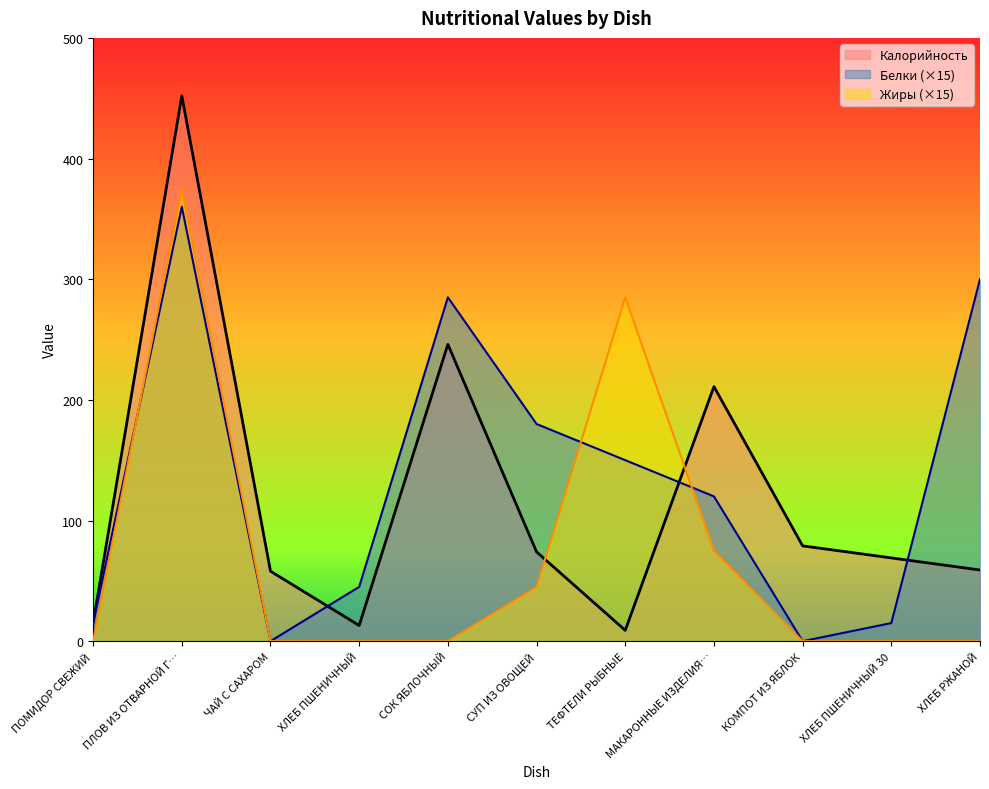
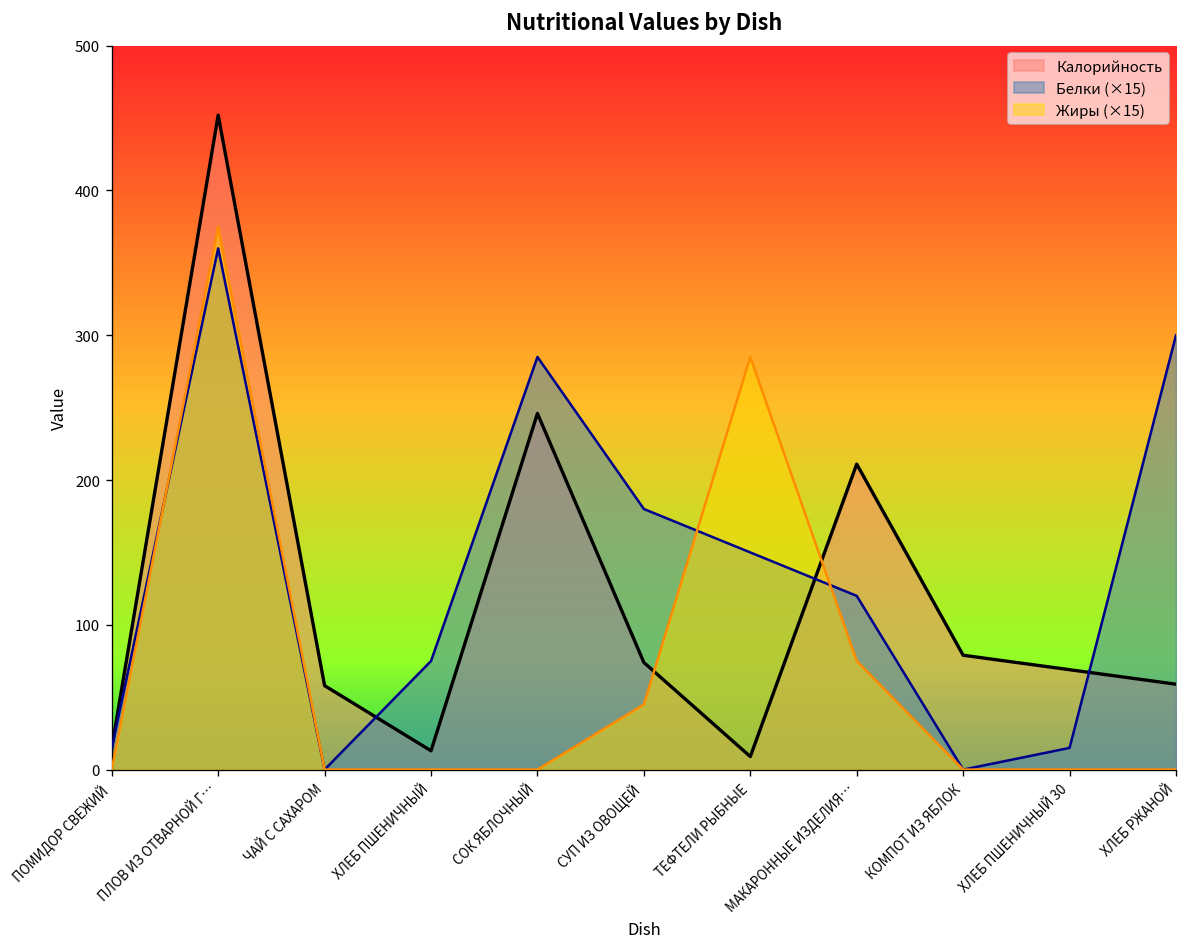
Белки (×15), ХЛЕБ ПШЕНИЧНЫЙ: 45 -> 75
